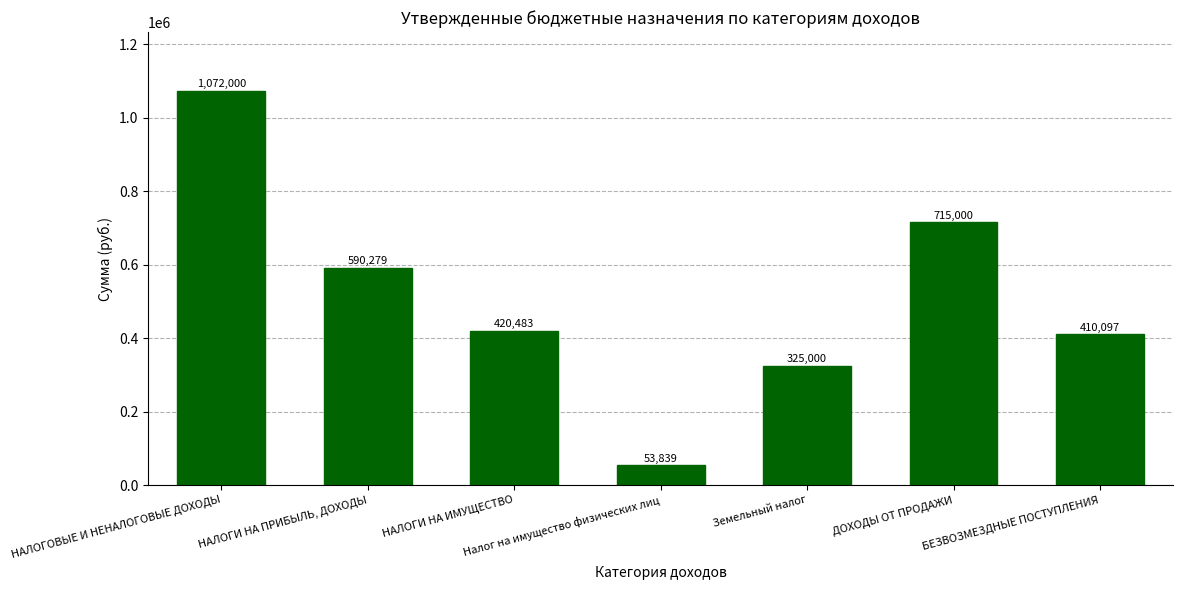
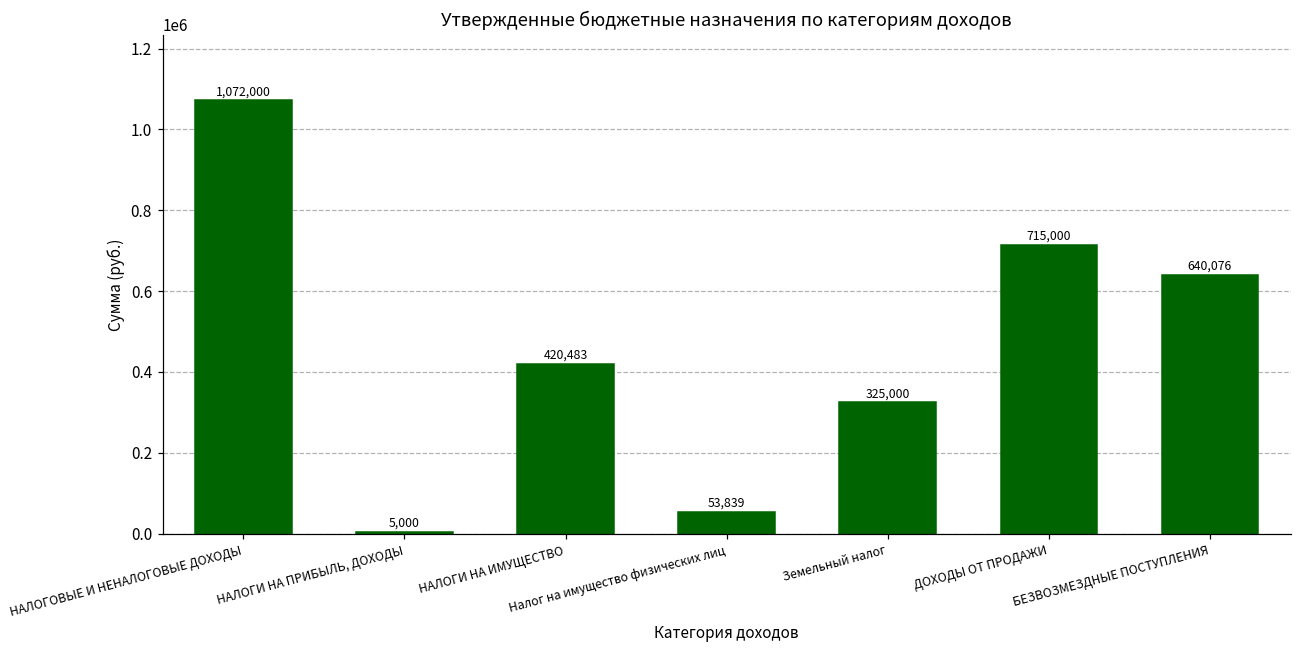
НАЛОГИ НА ПРИБЫЛЬ, ДОХОДЫ: 590,279 -> 5,000
БЕЗВОЗМЕЗДНЫЕ ПОСТУПЛЕНИЯ: 410,097 -> 640,076
